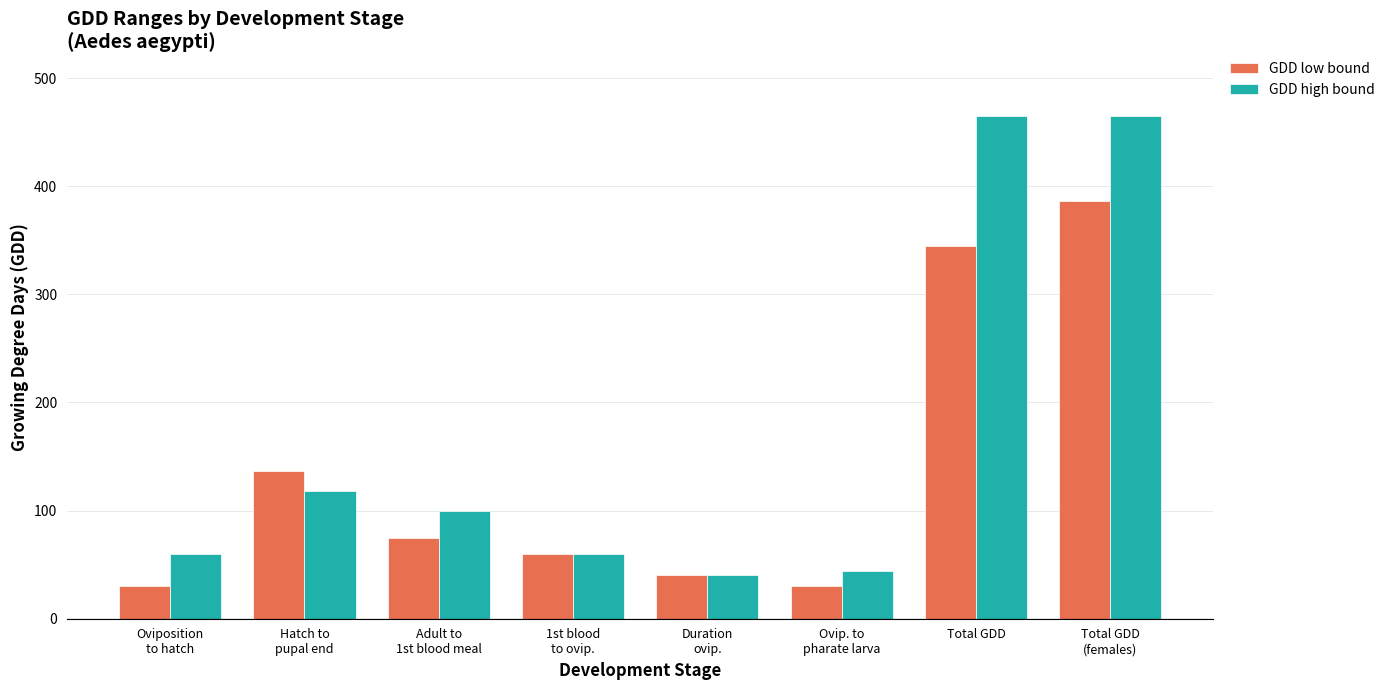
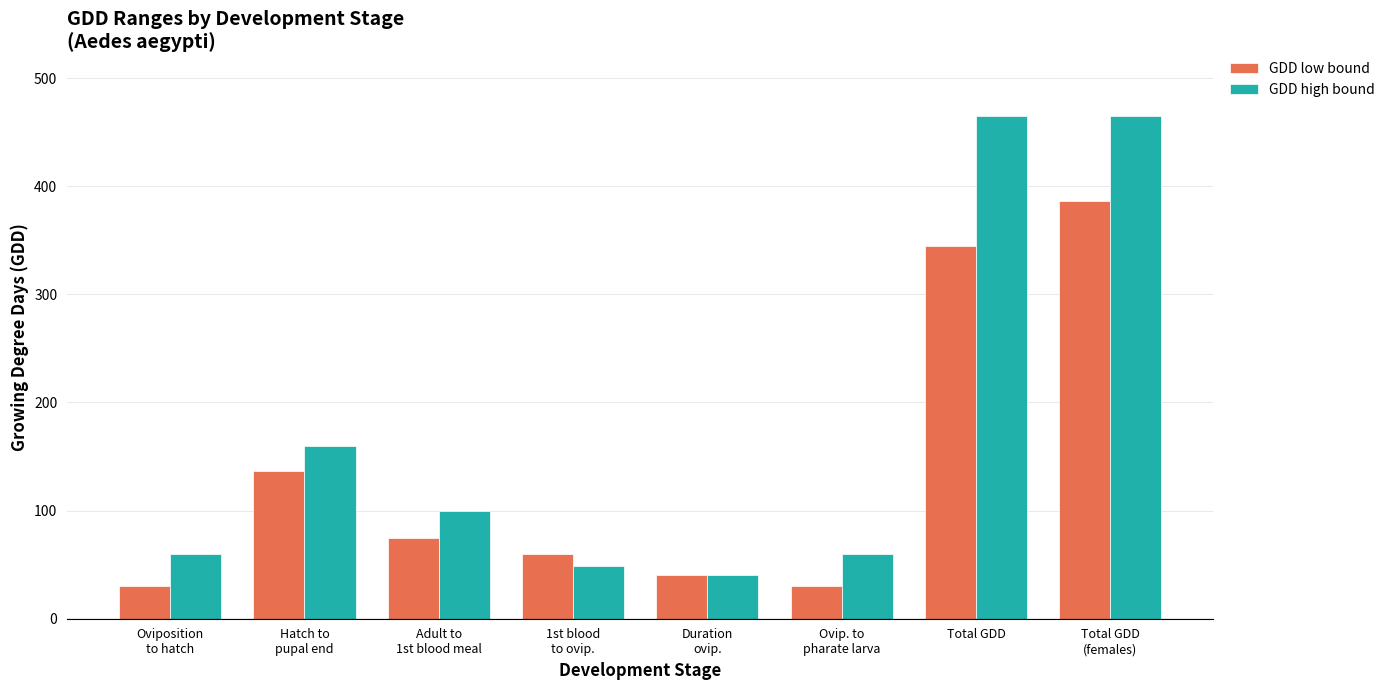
GDD high bound, Hatch to pupal end: 118 -> 160
GDD high bound, 1st blood to ovip.: 60 -> 49
GDD high bound, Ovip. to pharate larva: 44 -> 60
